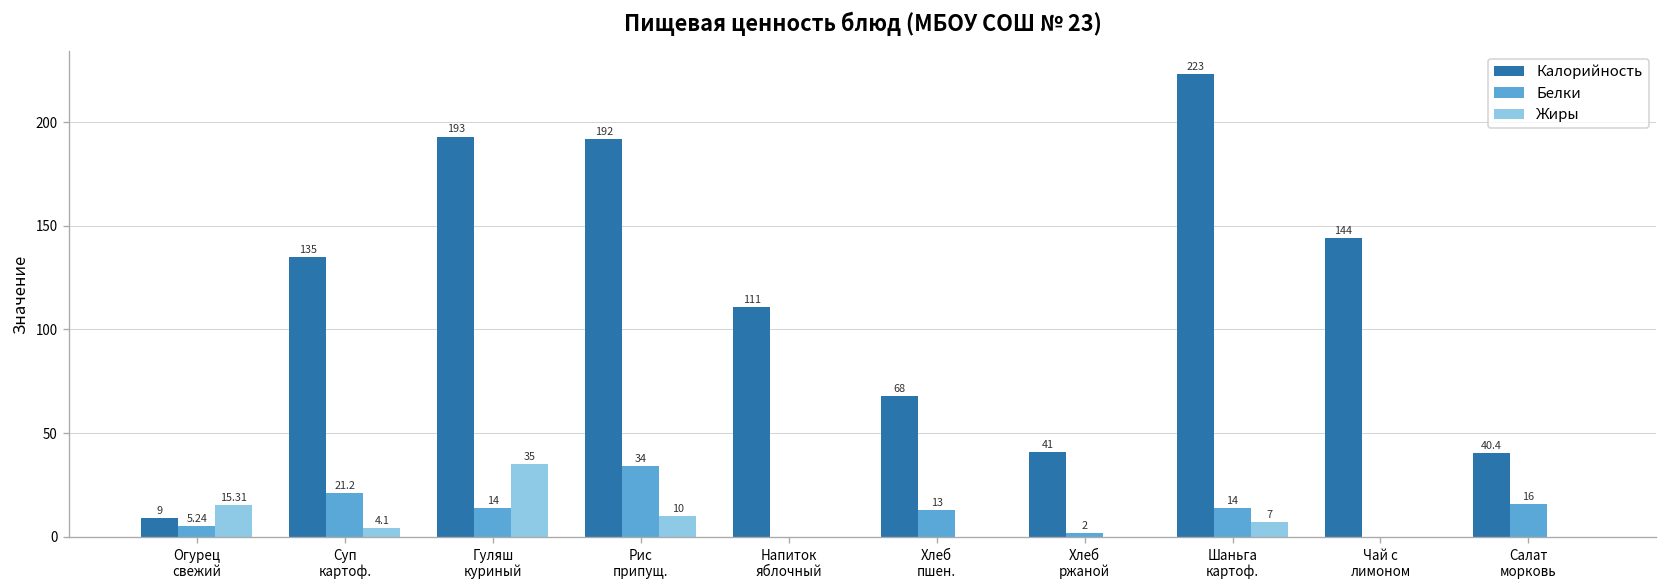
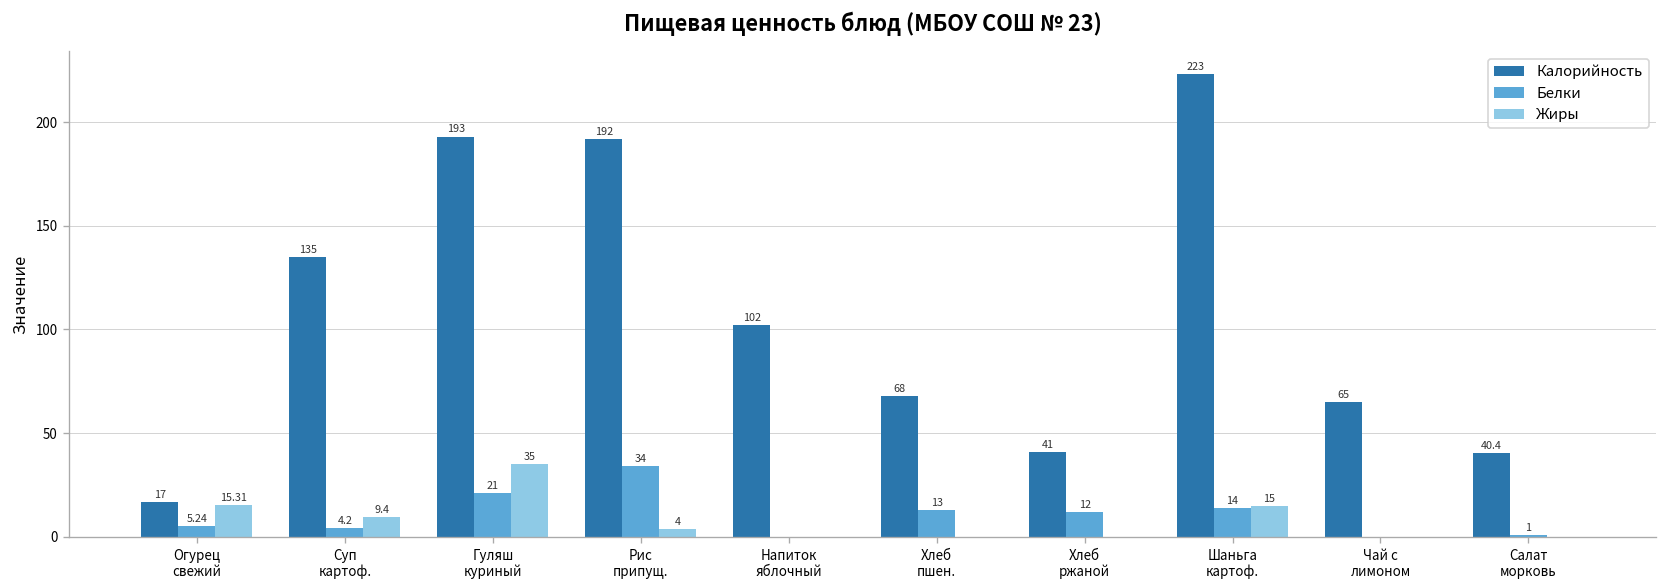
Калорийность, Огурец свежий: 9 -> 17
Белки, Суп картоф.: 21.2 -> 4.2
Жиры, Суп картоф.: 4.1 -> 9.4
Белки, Гуляш куриный: 14 -> 21
Жиры, Рис припущ.: 10 -> 4
Калорийность, Напиток яблочный: 111 -> 102
Белки, Хлеб ржаной: 2 -> 12
Жиры, Шаньга картоф.: 7 -> 15
Калорийность, Чай с лимоном: 144 -> 65
Белки, Салат морковь: 16 -> 1
